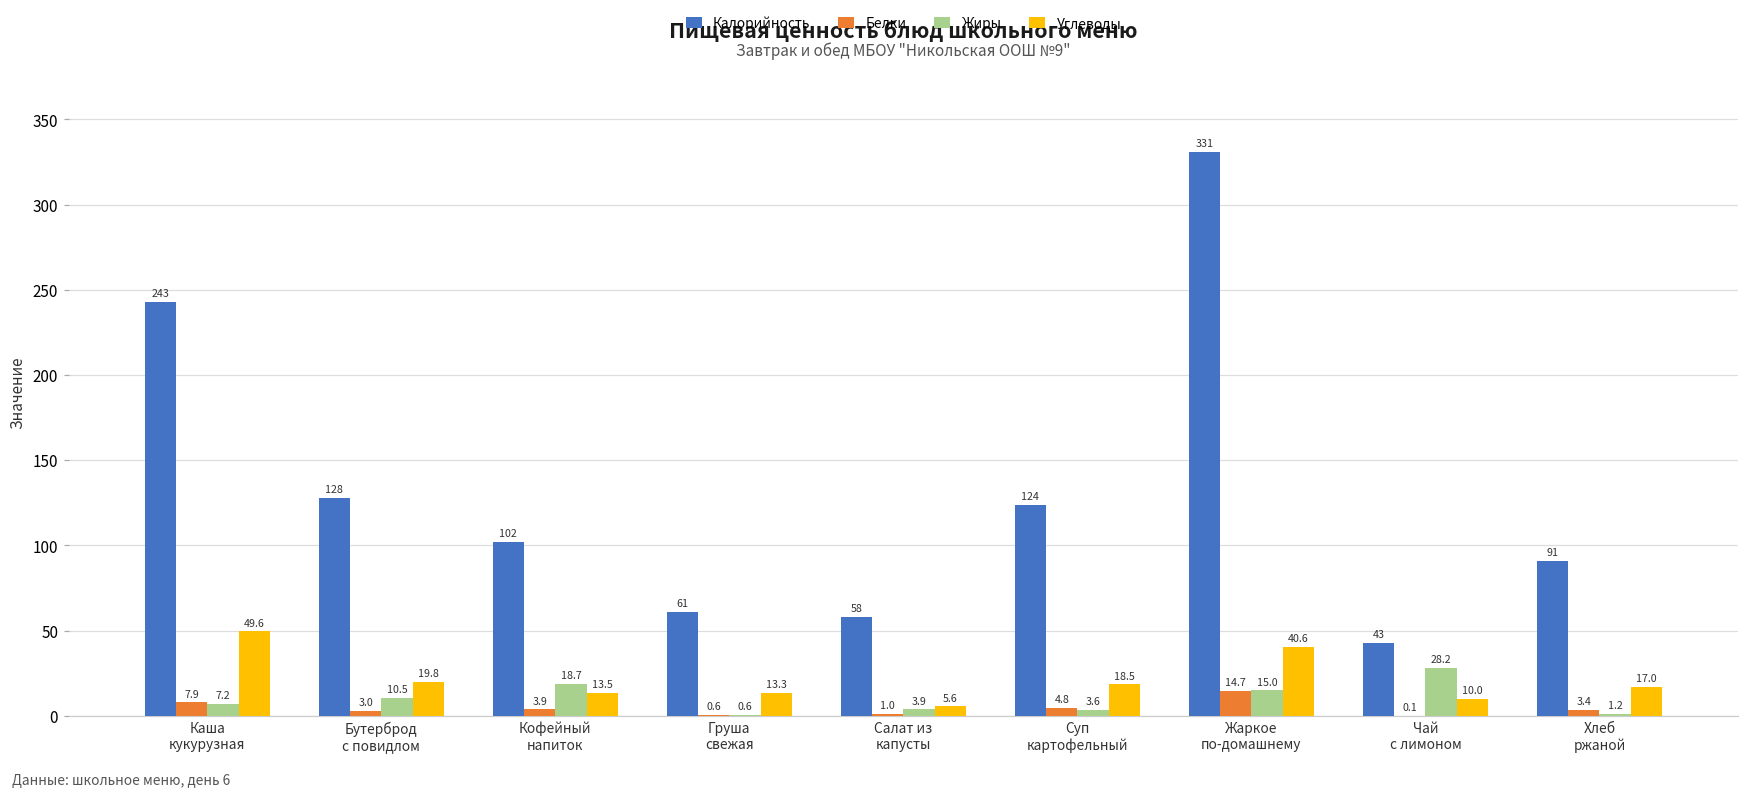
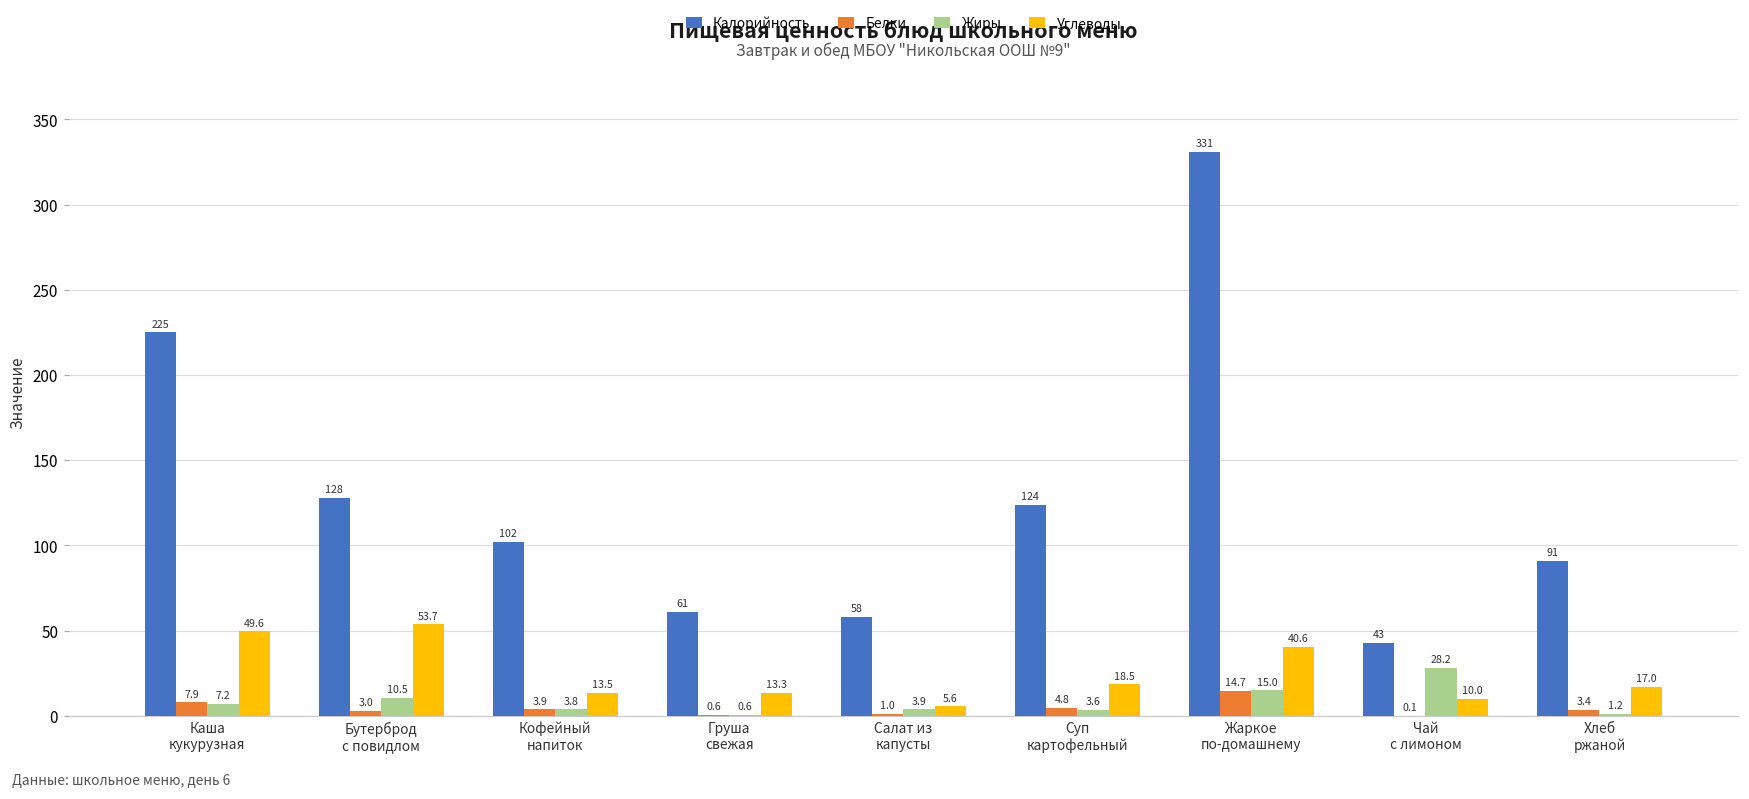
Калорийность, Каша кукурузная: 243 -> 225
Углеводы, Бутерброд с повидлом: 19.8 -> 53.7
Жиры, Кофейный напиток: 18.7 -> 3.8
